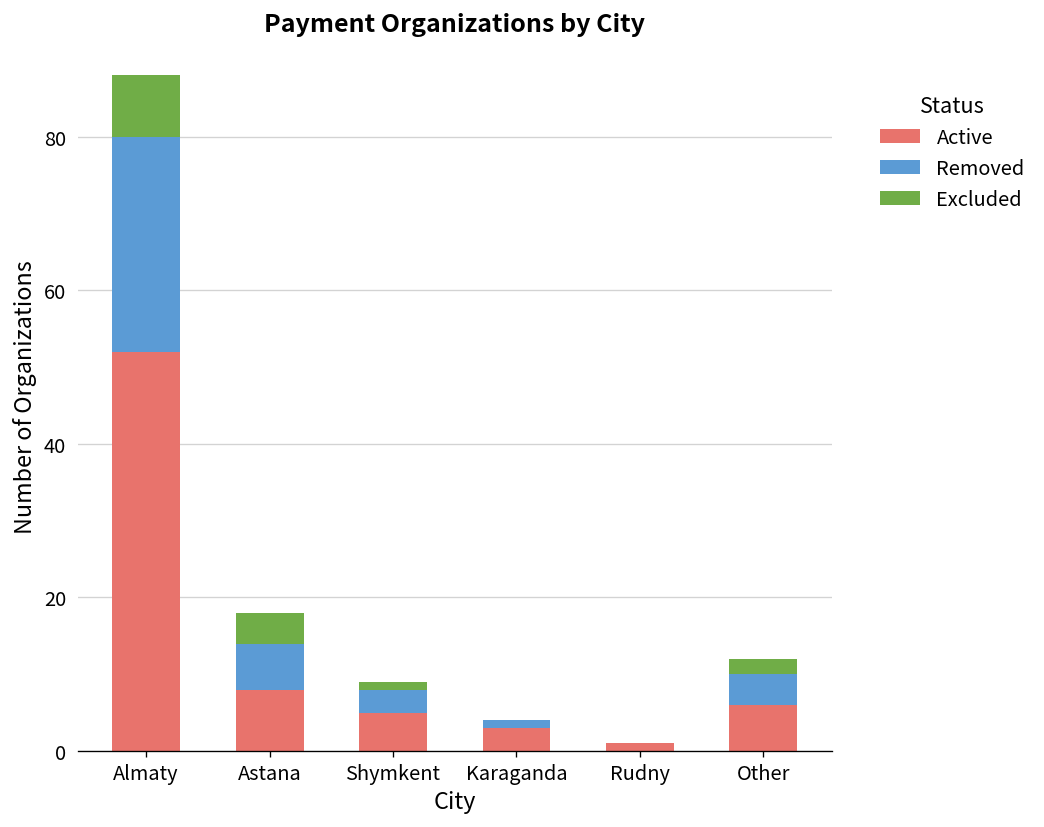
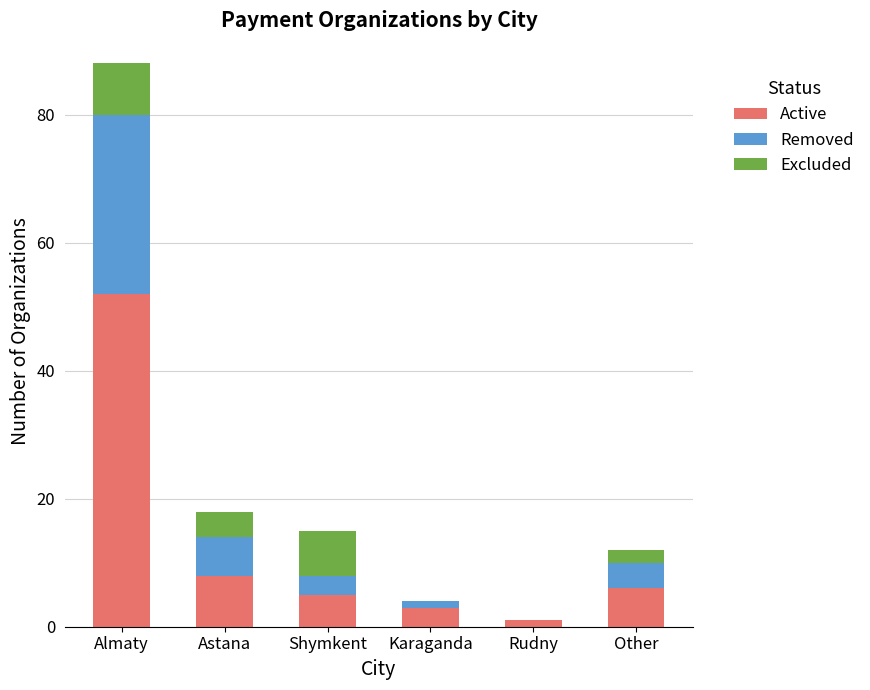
Excluded, Shymkent: 1 -> 7
